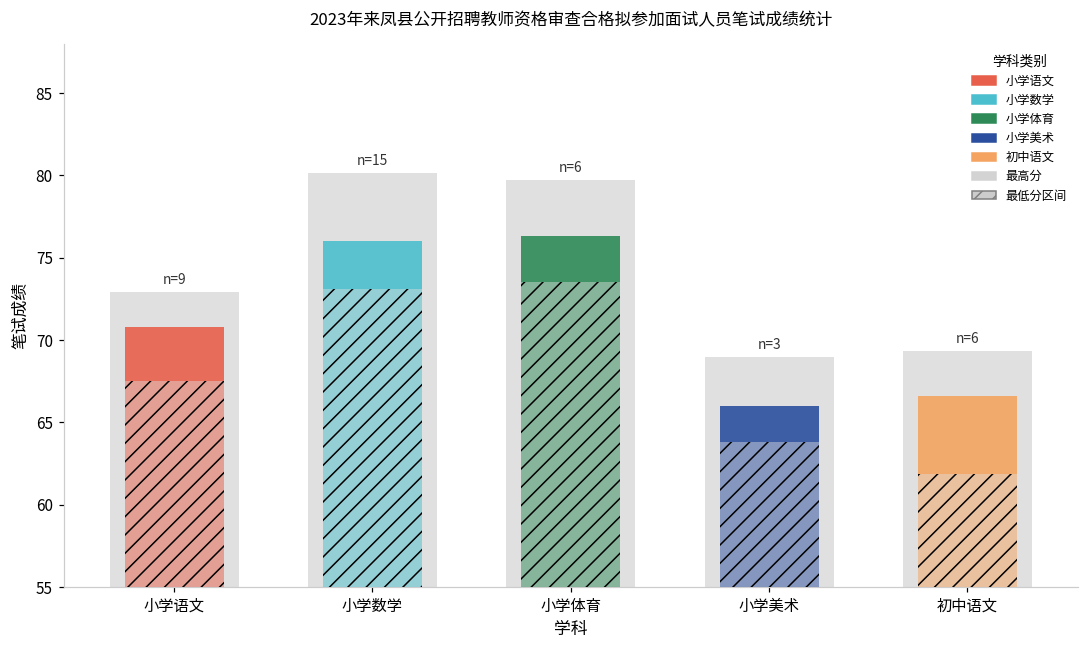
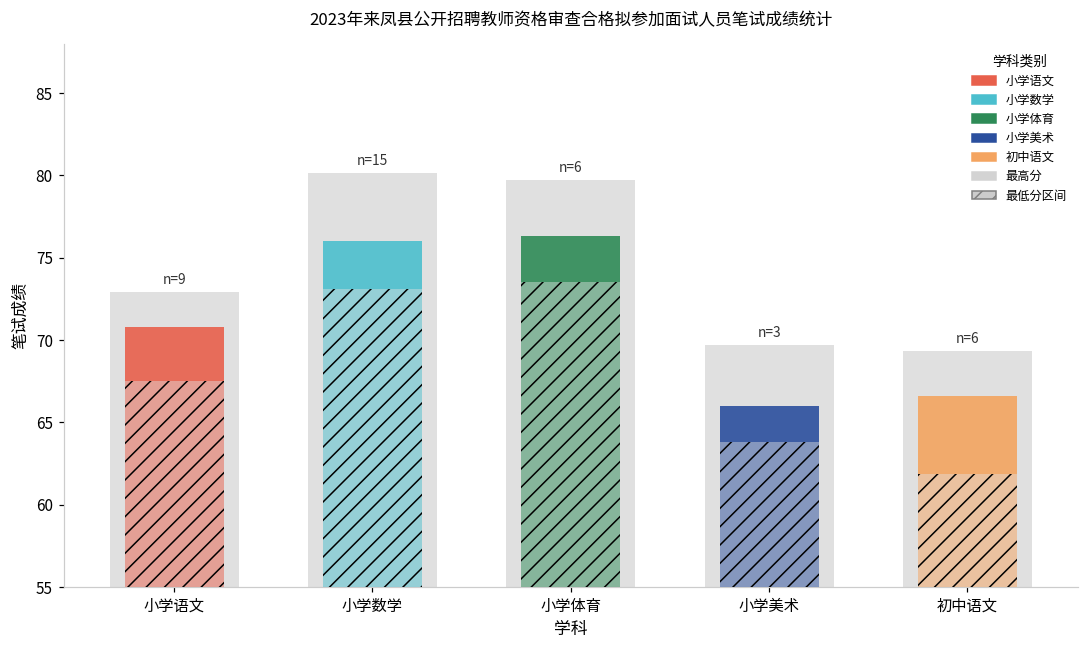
最高分, 小学美术: 69.0 -> 69.7
